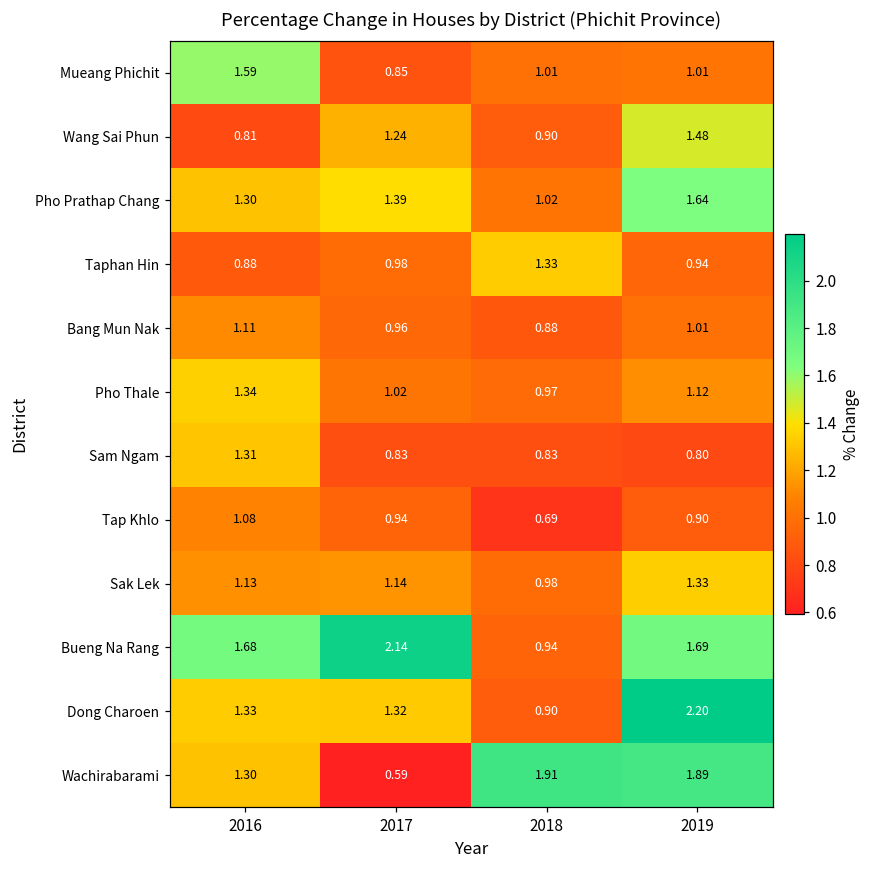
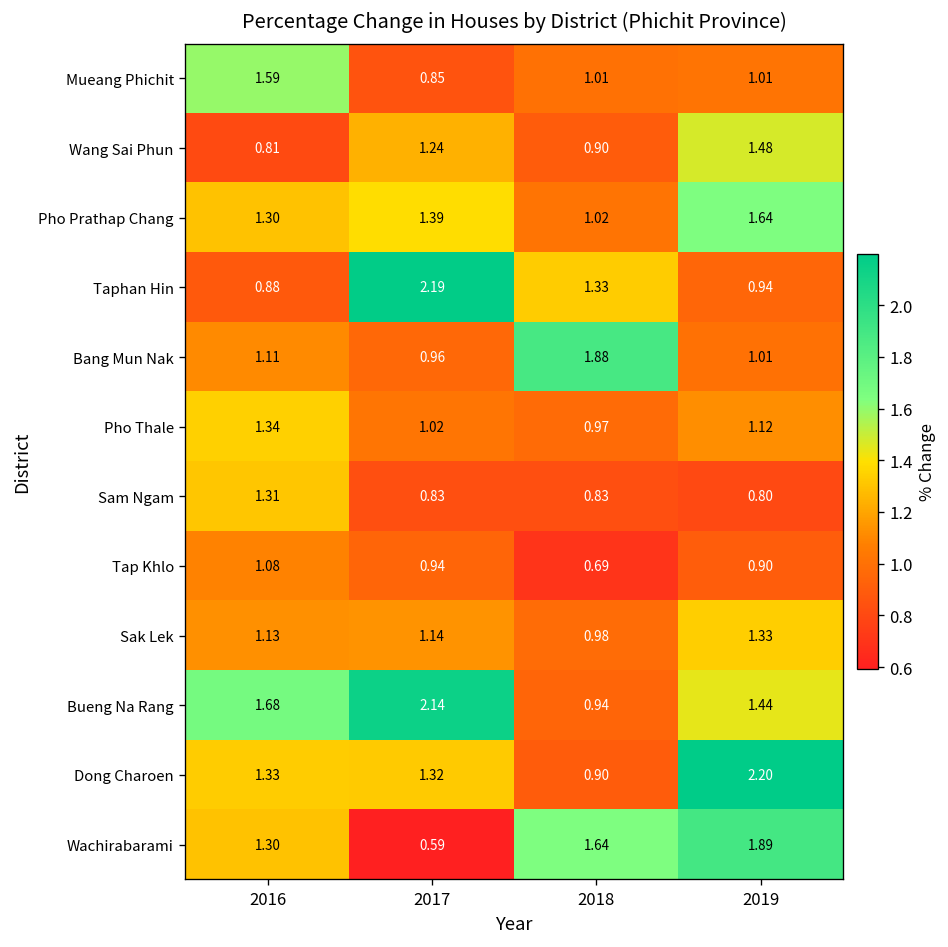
Taphan Hin, 2017: 0.98 -> 2.19
Bang Mun Nak, 2018: 0.88 -> 1.88
Bueng Na Rang, 2019: 1.69 -> 1.44
Wachirabarami, 2018: 1.91 -> 1.64
